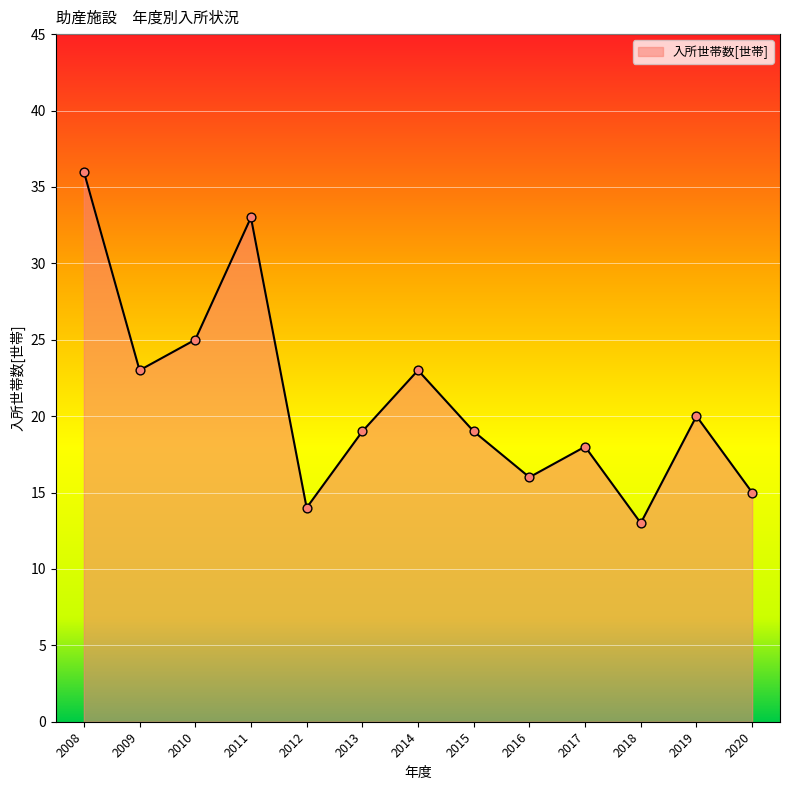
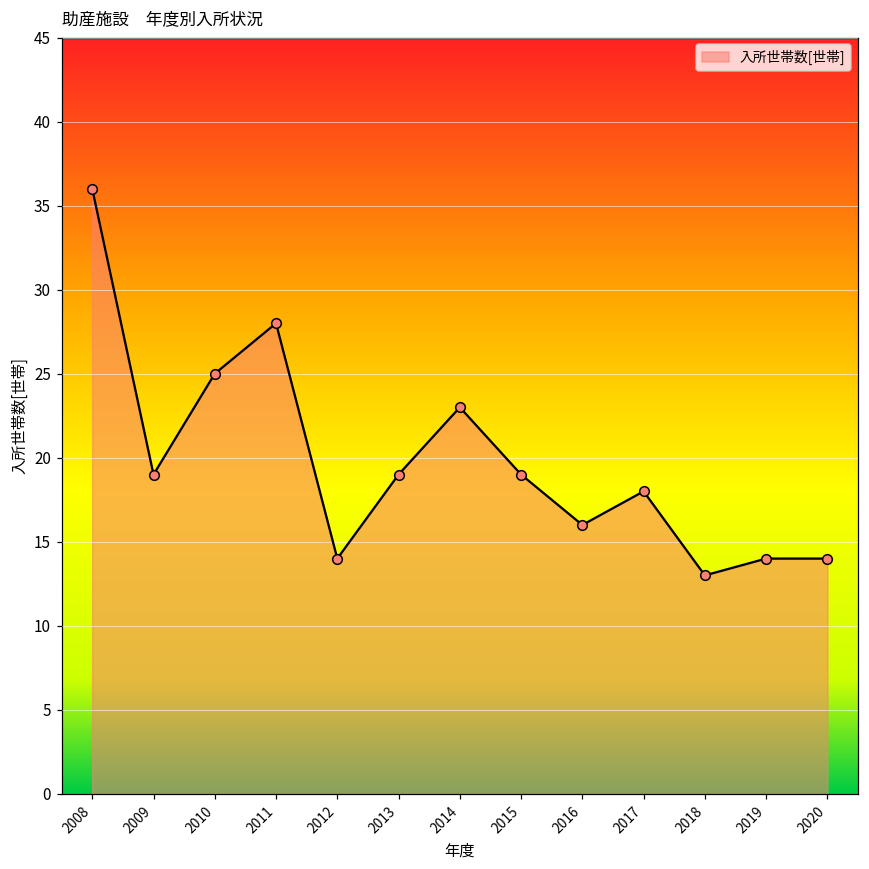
2009: 23 -> 19
2011: 33 -> 28
2019: 20 -> 14
2020: 15 -> 14
